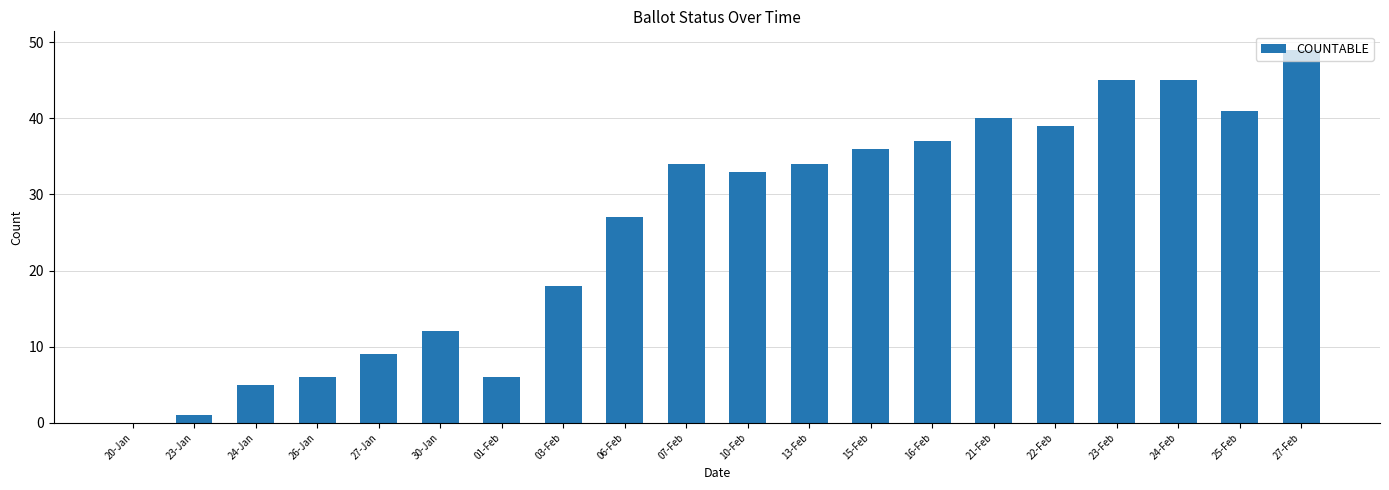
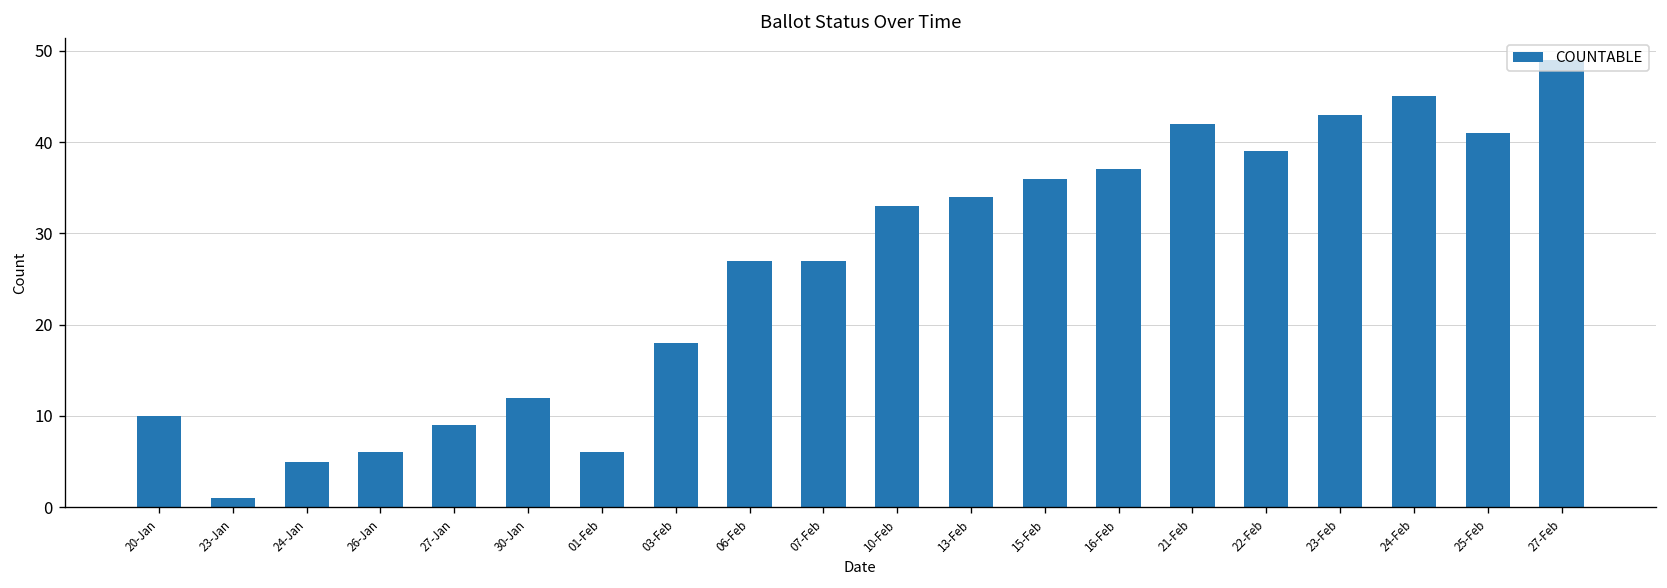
20-Jan: 0 -> 10
07-Feb: 34 -> 27
21-Feb: 40 -> 42
23-Feb: 45 -> 43
